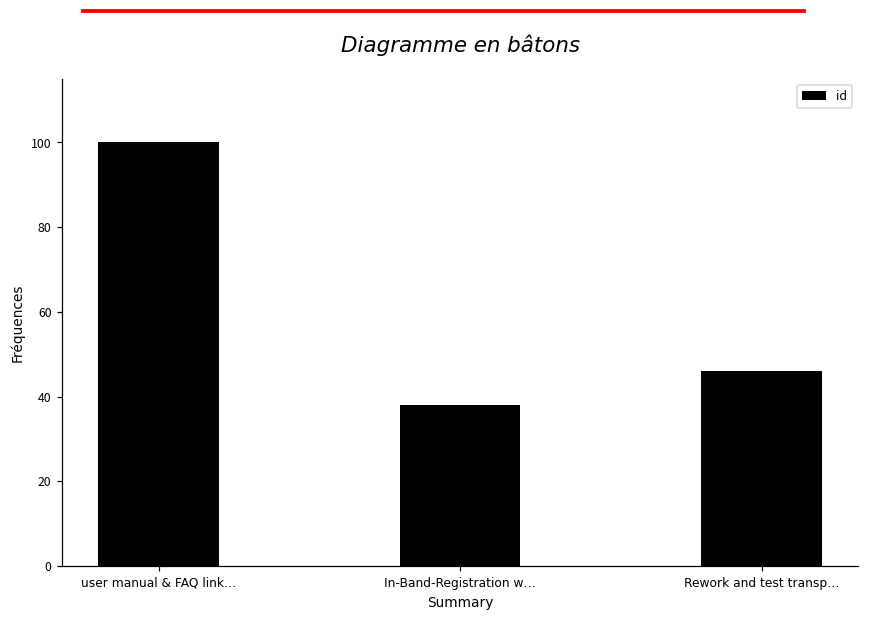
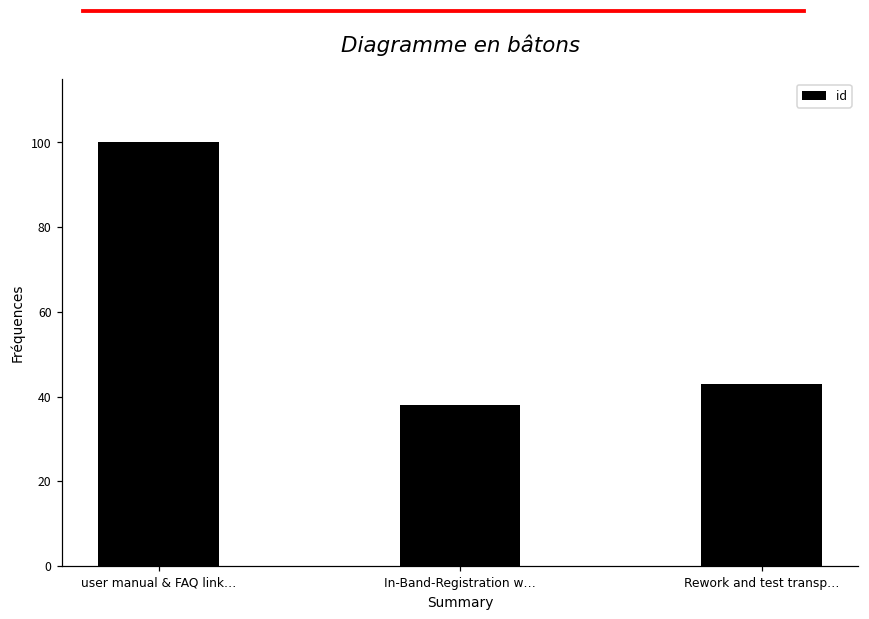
Rework and test transp…: 46 -> 43
